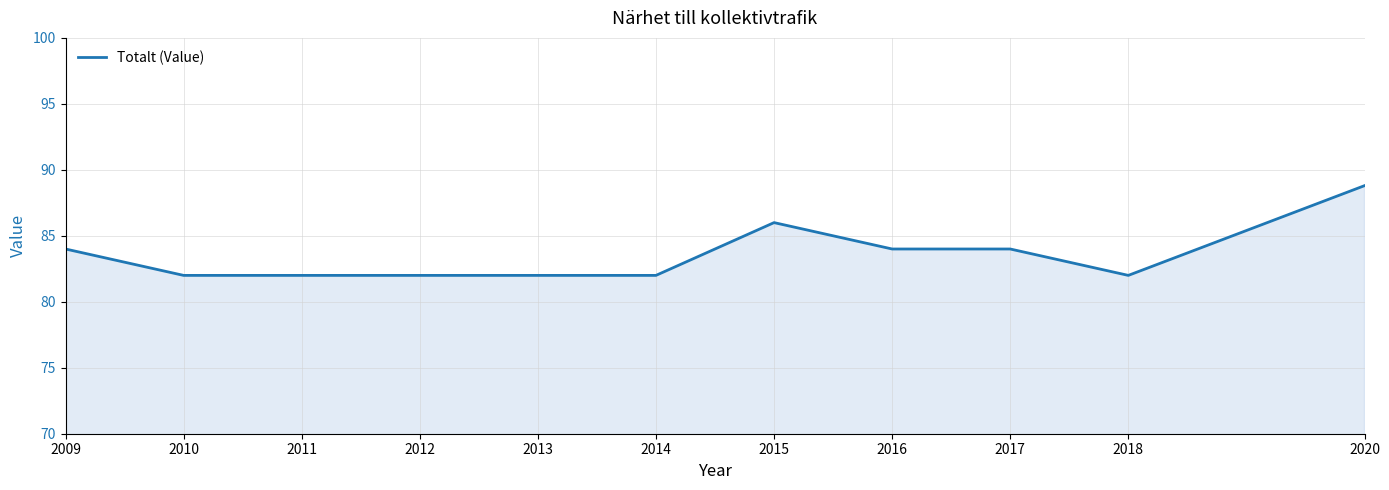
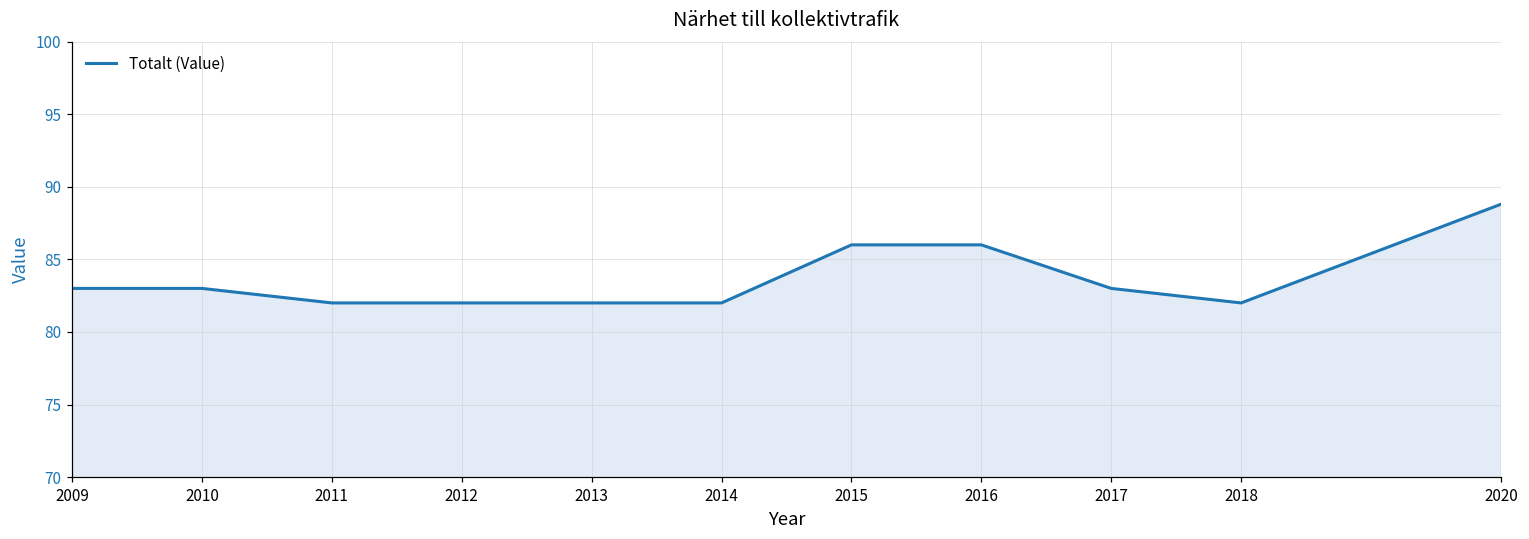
2009: 84 -> 83
2010: 82 -> 83
2016: 84 -> 86
2017: 84 -> 83
